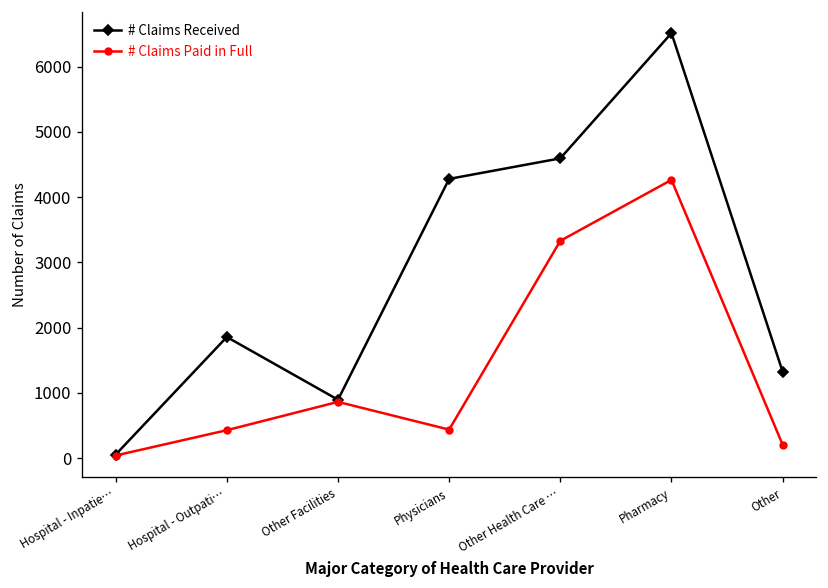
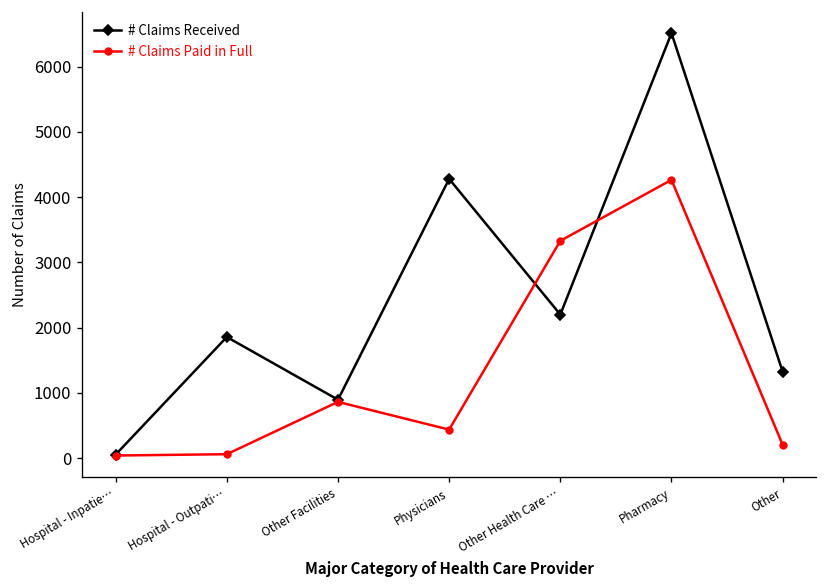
# Claims Paid in Full, Hospital - Outpati…: 400 -> 100
# Claims Received, Other Health Care …: 4600 -> 2200
